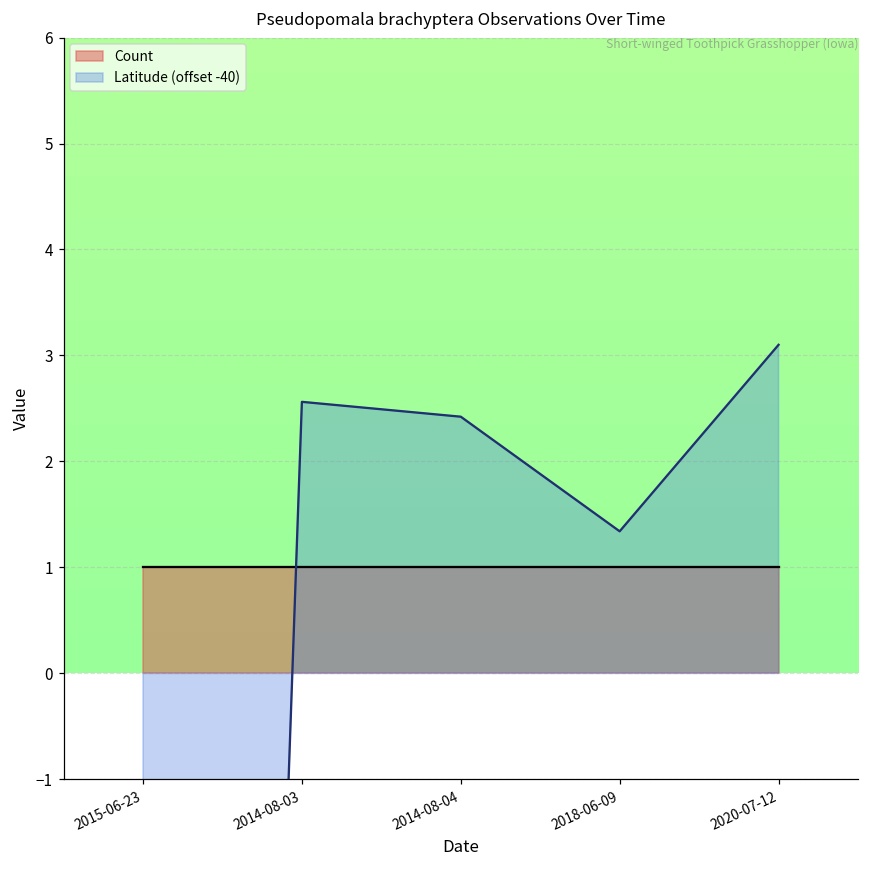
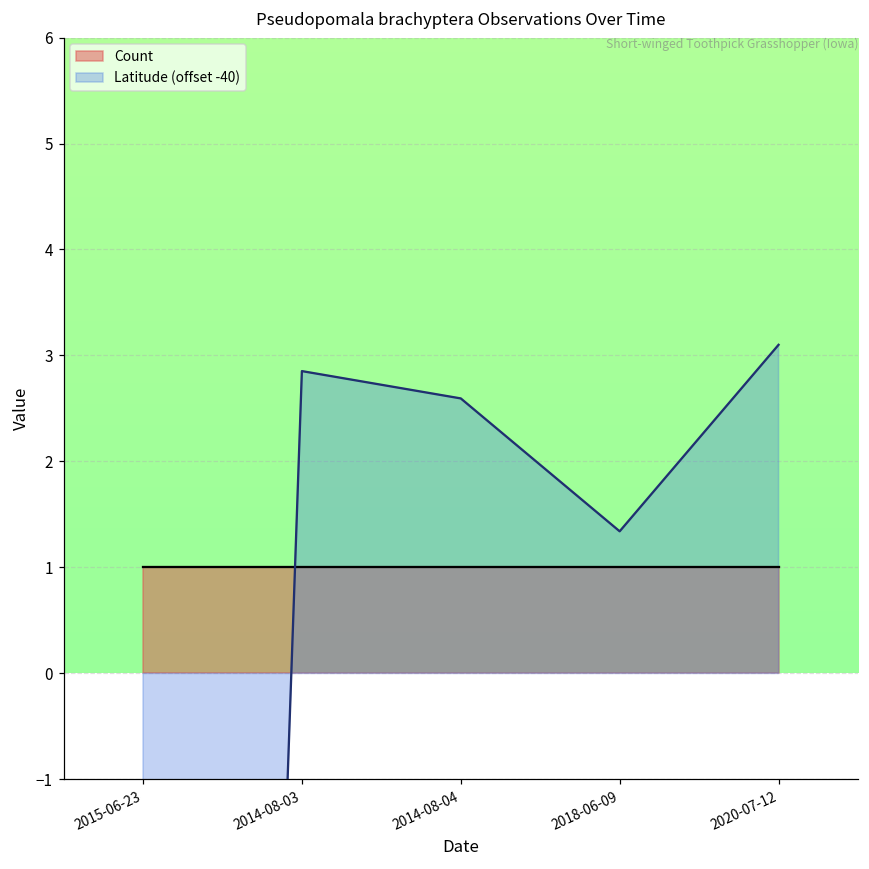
Latitude (offset -40), 2014-08-03: 2.6 -> 2.9
Latitude (offset -40), 2014-08-04: 2.4 -> 2.6
